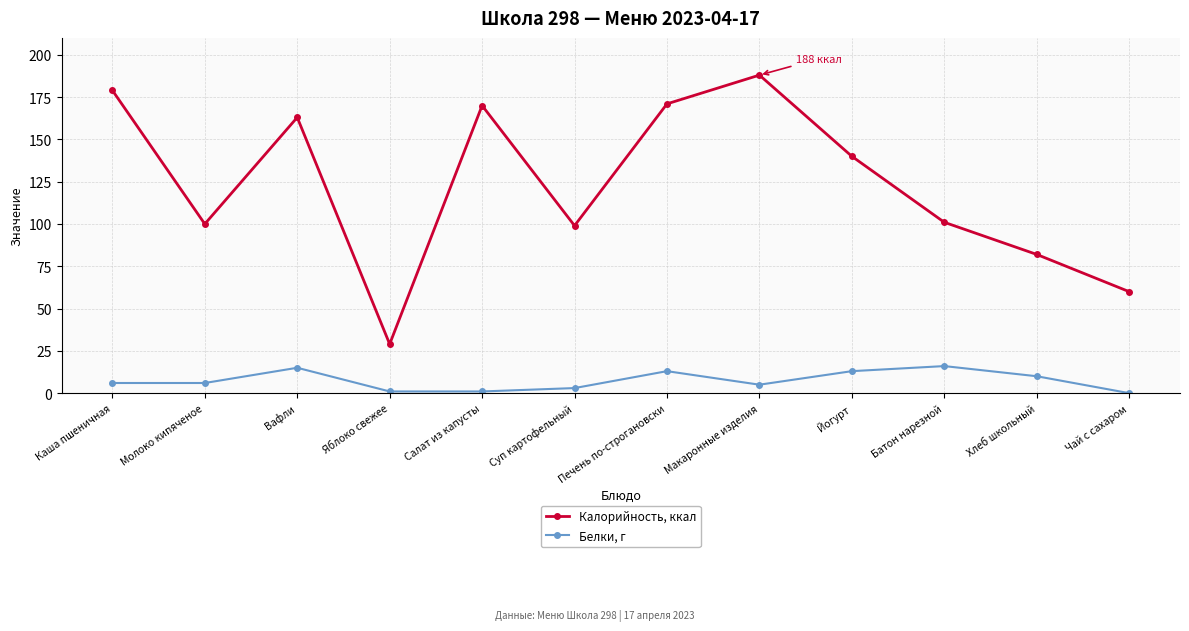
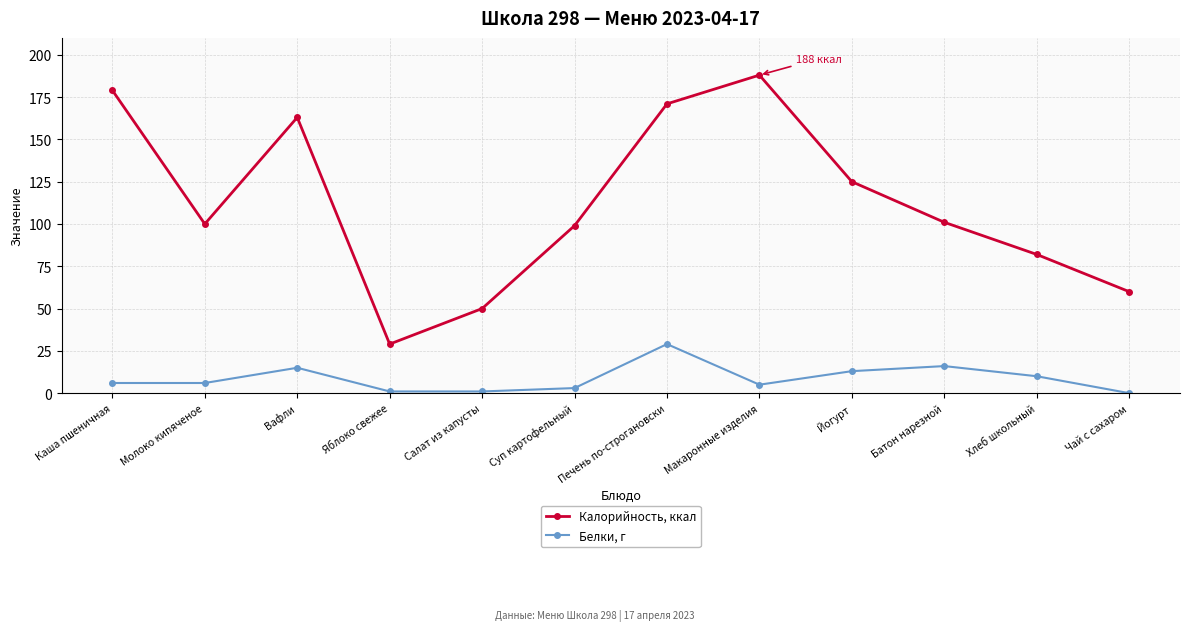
Калорийность, ккал, Салат из капусты: 170 -> 50
Белки, г, Печень по-строгановски: 13 -> 29
Калорийность, ккал, Йогурт: 140 -> 125
